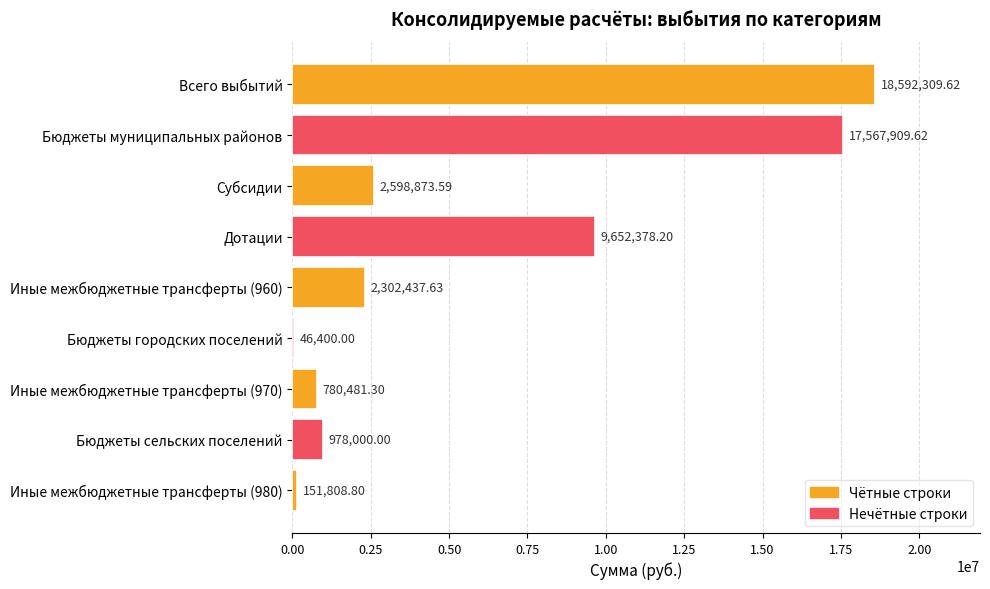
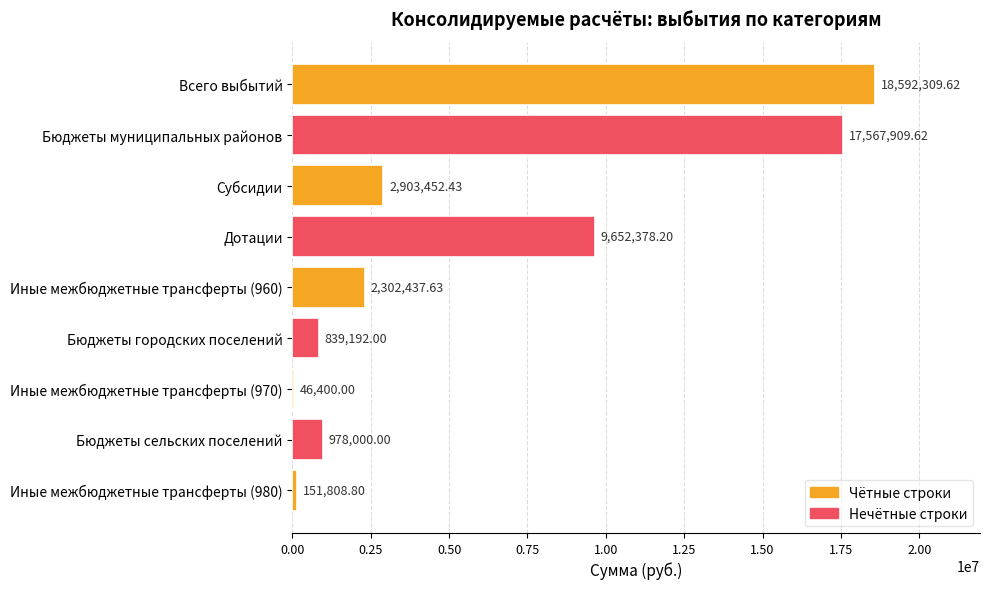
Субсидии: 2,598,873.59 -> 2,903,452.43
Бюджеты городских поселений: 46,400.00 -> 839,192.00
Иные межбюджетные трансферты (970): 780,481.30 -> 46,400.00
